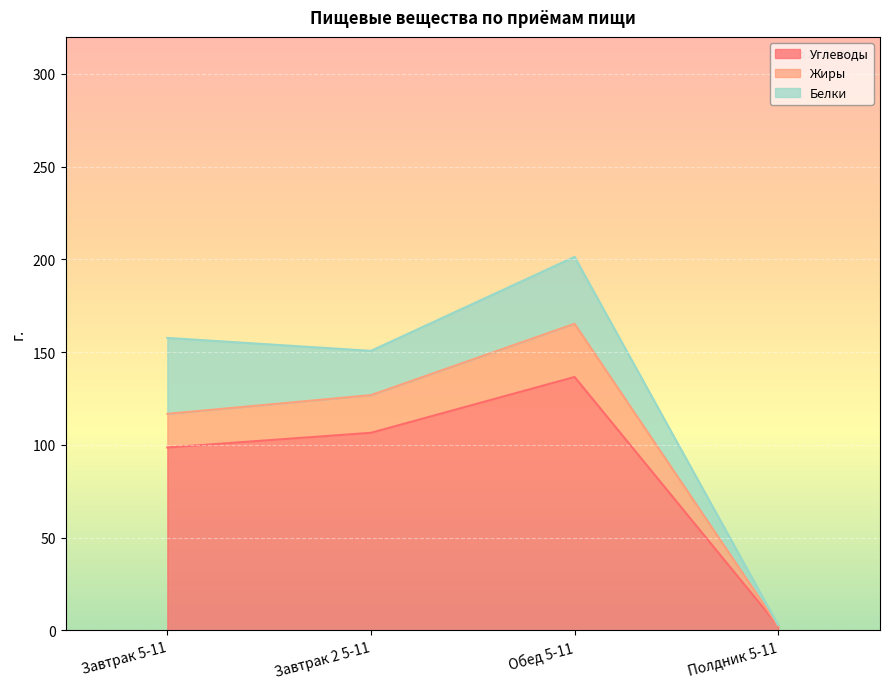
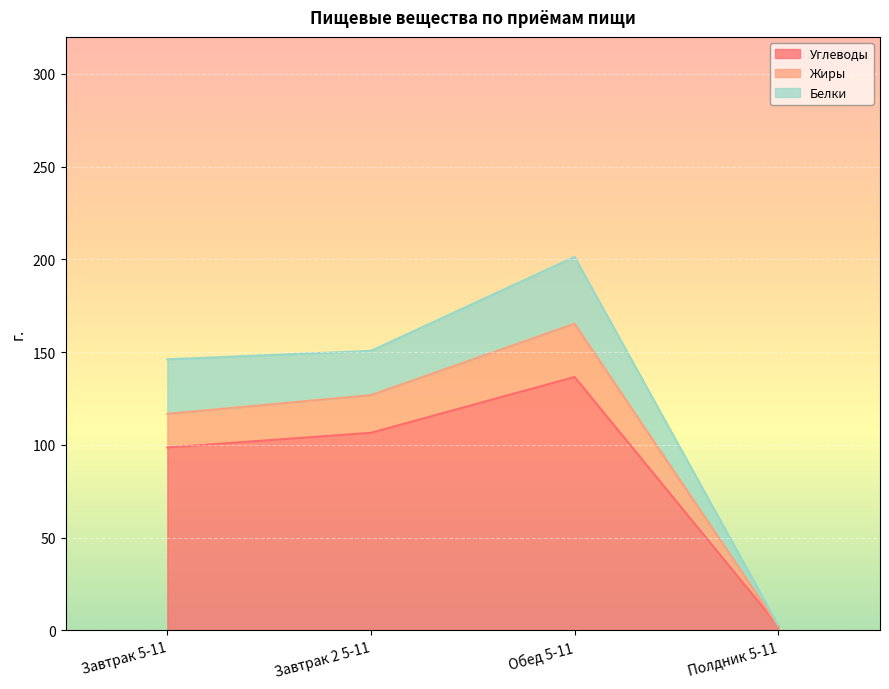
Белки, Завтрак 5-11: 41 -> 29
